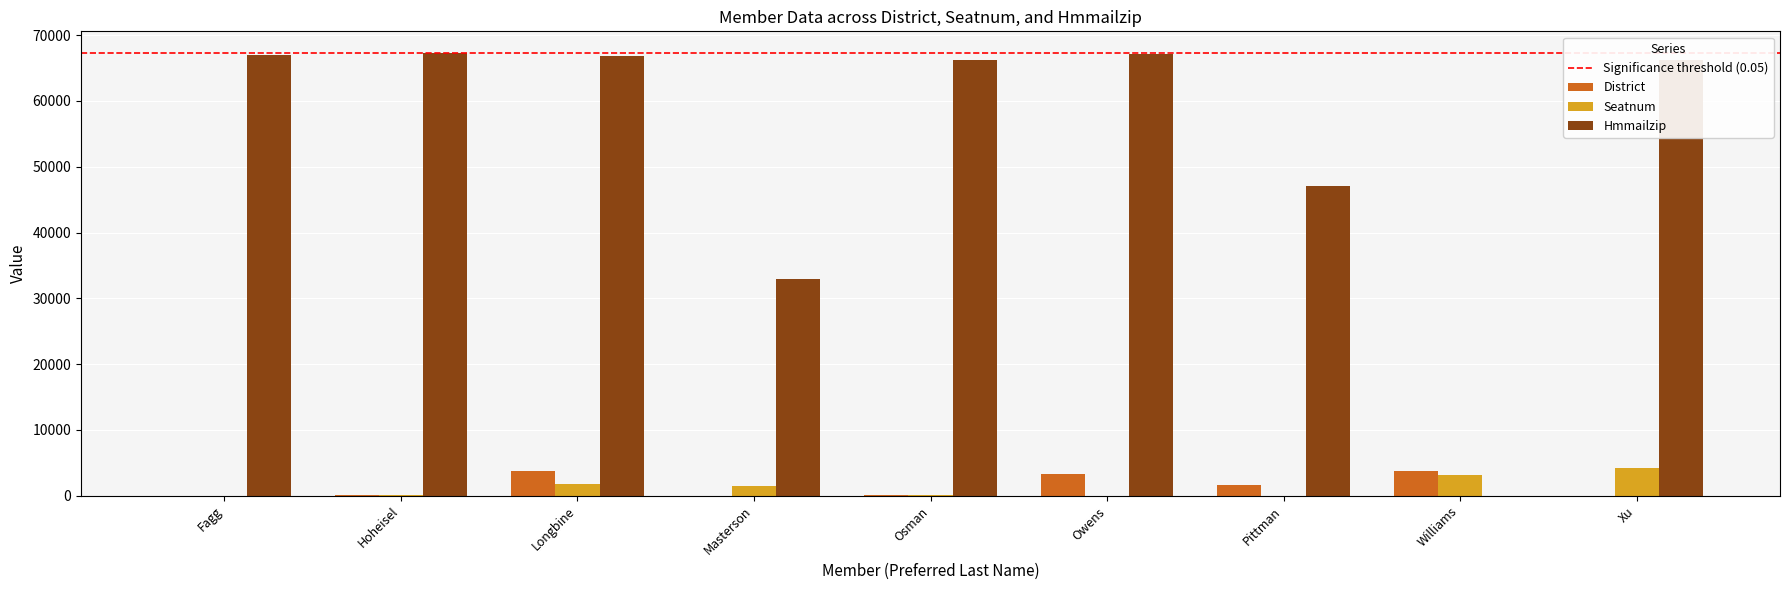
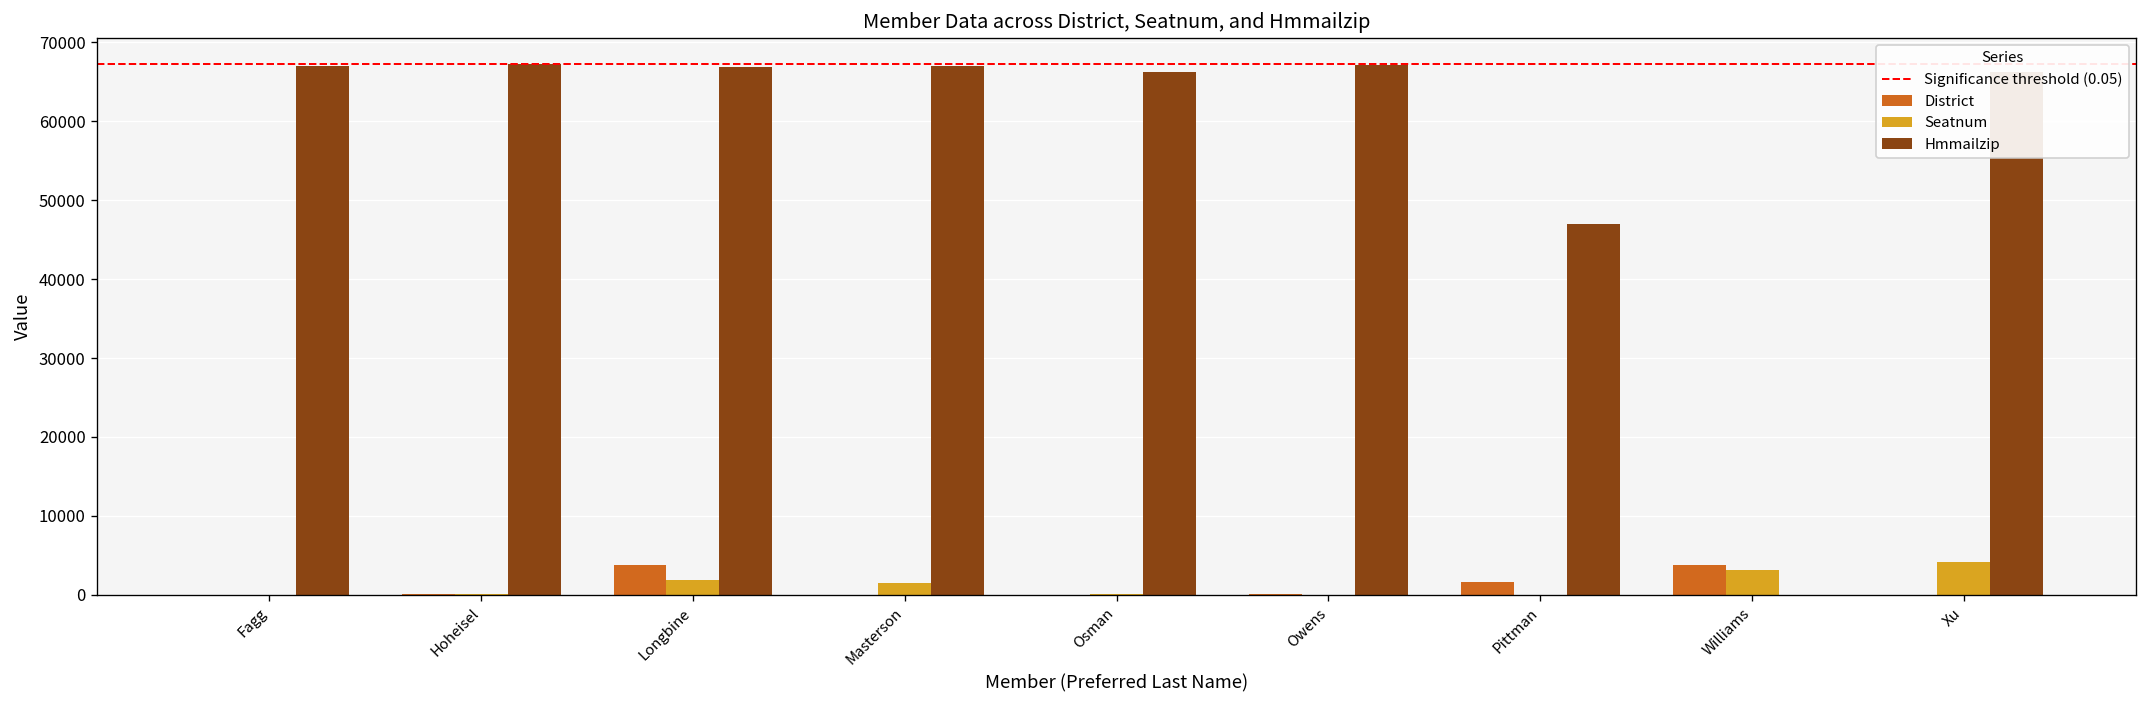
Hmmailzip, Masterson: 33000 -> 67000
District, Owens: 3000 -> 0
